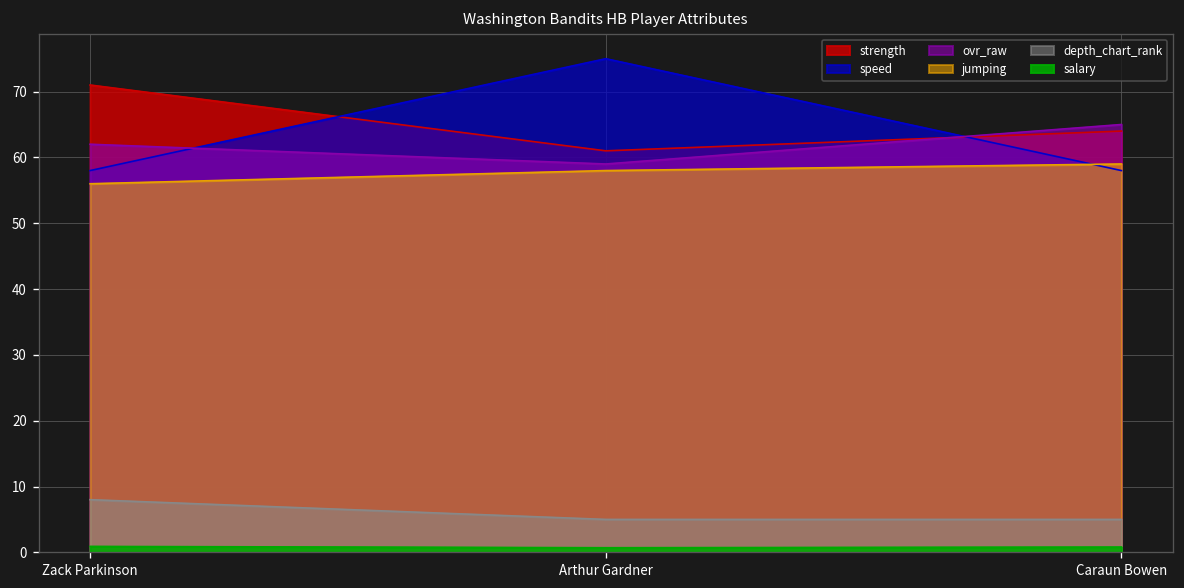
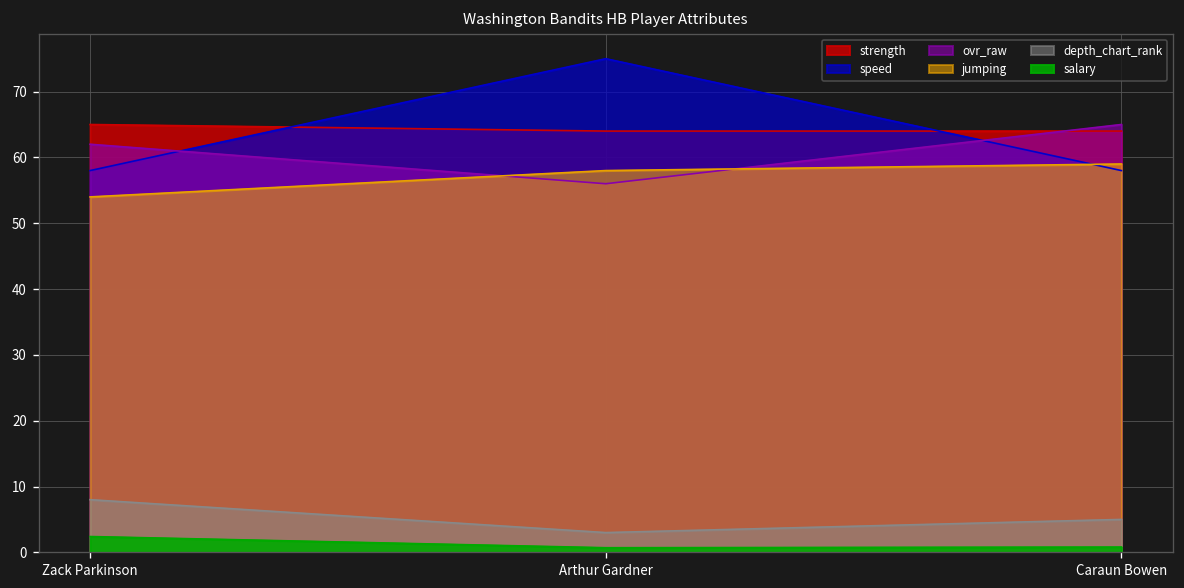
strength, Zack Parkinson: 71 -> 65
jumping, Zack Parkinson: 56 -> 54
salary, Zack Parkinson: 1 -> 2
strength, Arthur Gardner: 61 -> 64
ovr_raw, Arthur Gardner: 59 -> 56
depth_chart_rank, Arthur Gardner: 5 -> 3
